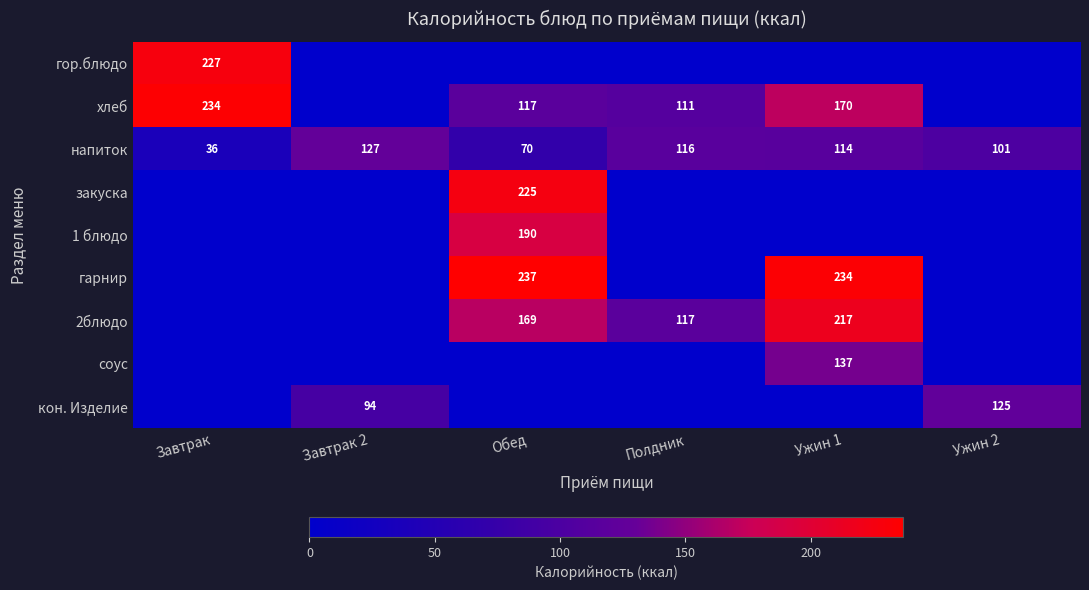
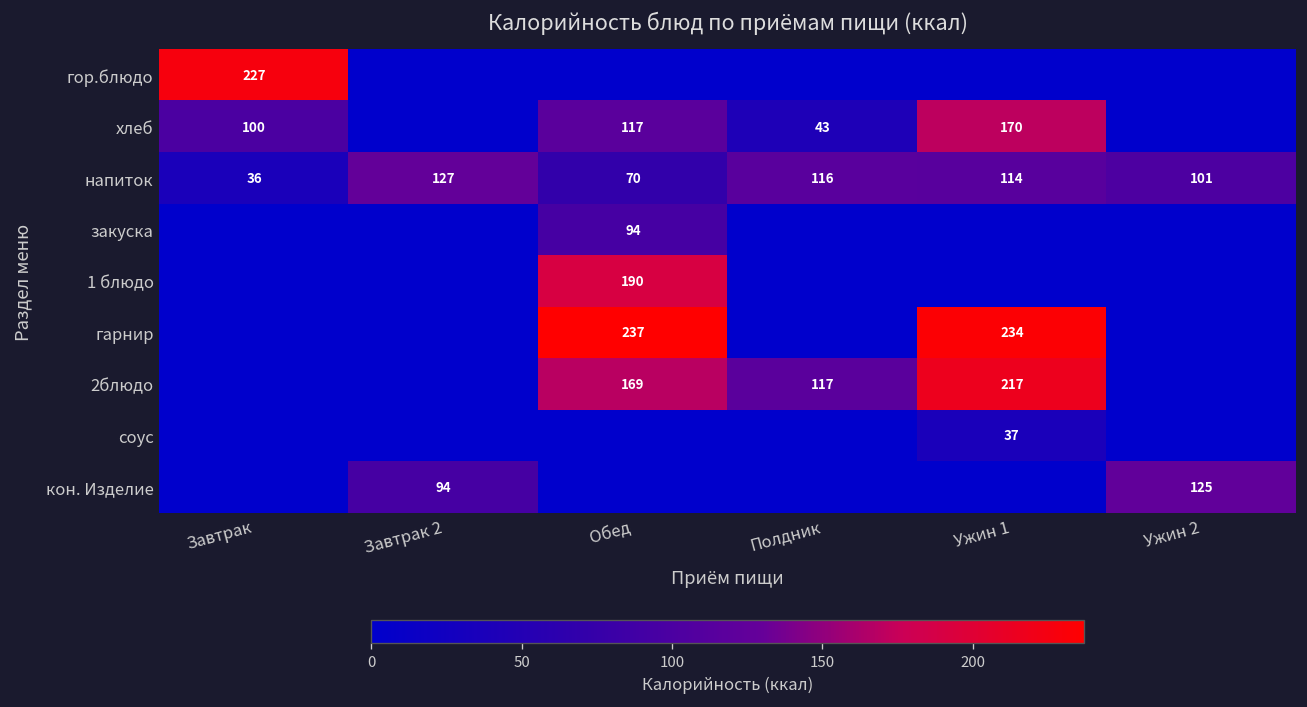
хлеб, Завтрак: 234 -> 100
хлеб, Полдник: 111 -> 43
закуска, Обед: 225 -> 94
соус, Ужин 1: 137 -> 37
